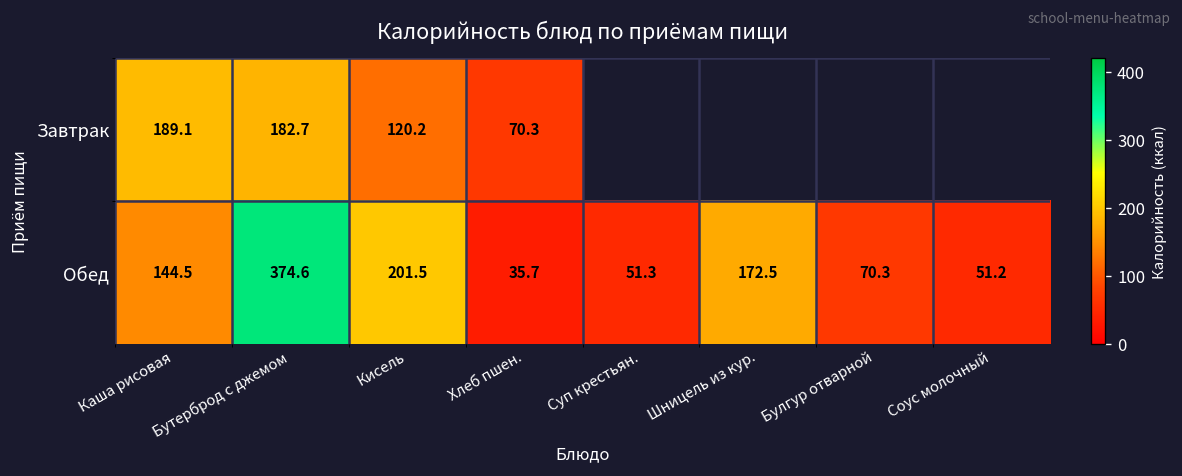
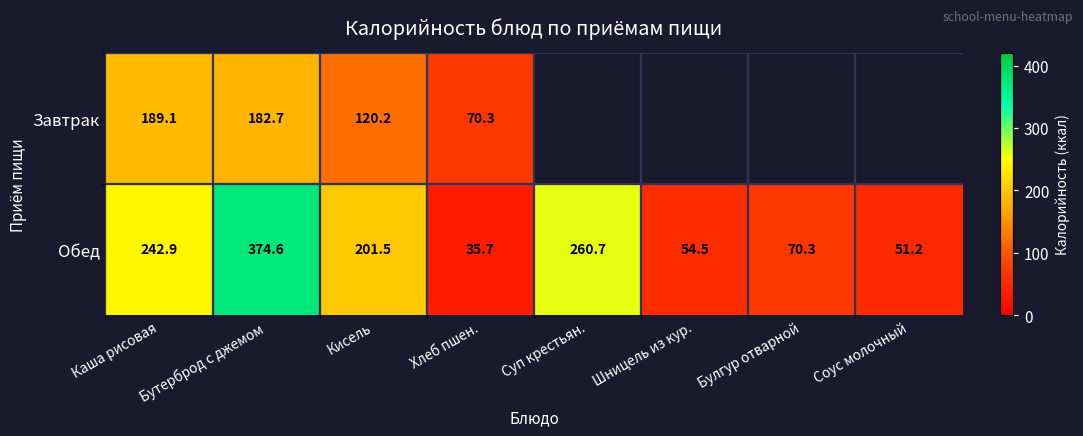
Обед, Каша рисовая: 144.5 -> 242.9
Обед, Суп крестьян.: 51.3 -> 260.7
Обед, Шницель из кур.: 172.5 -> 54.5
